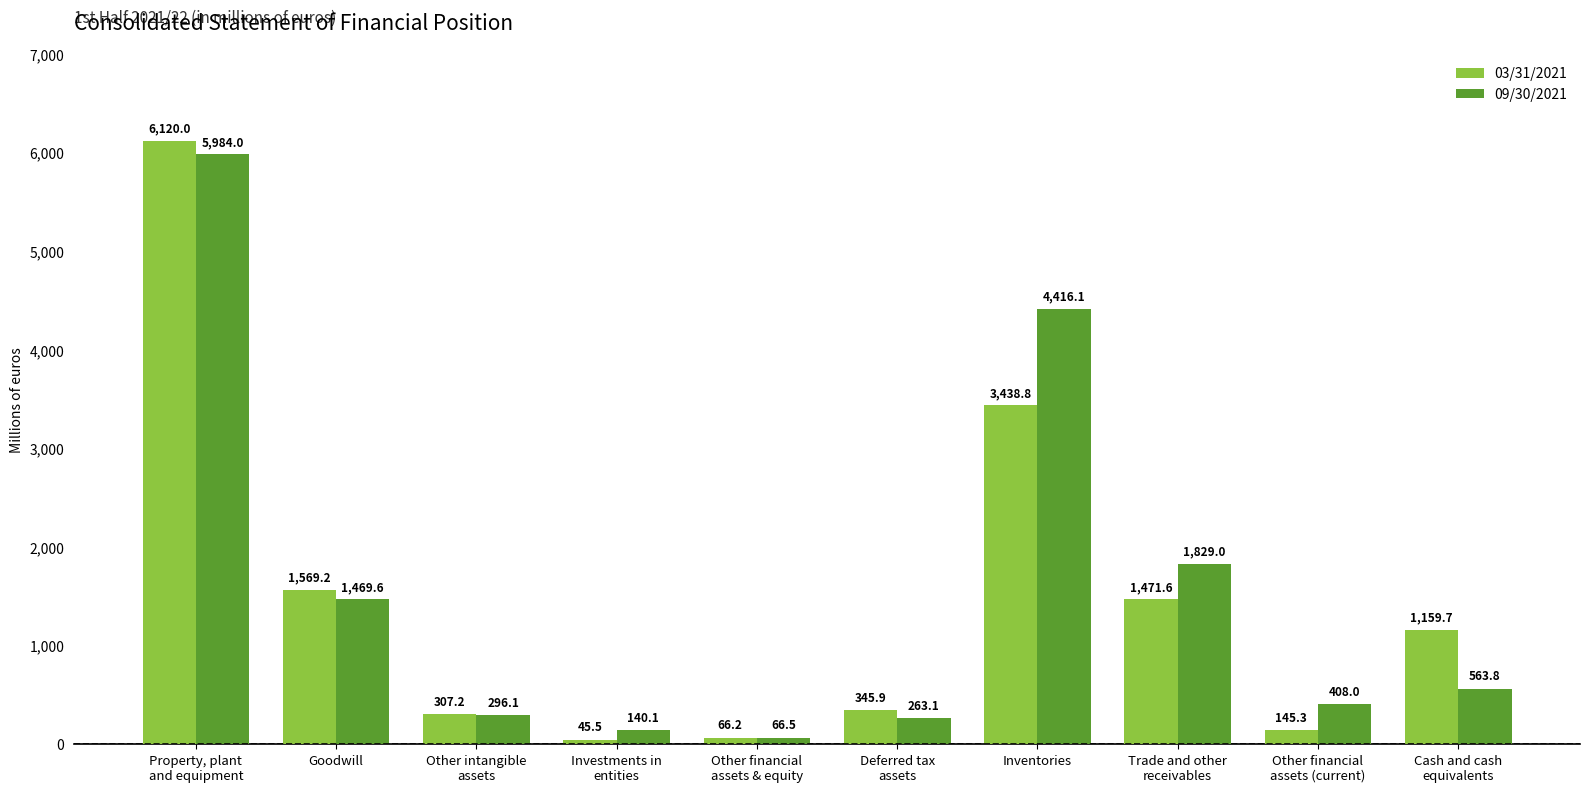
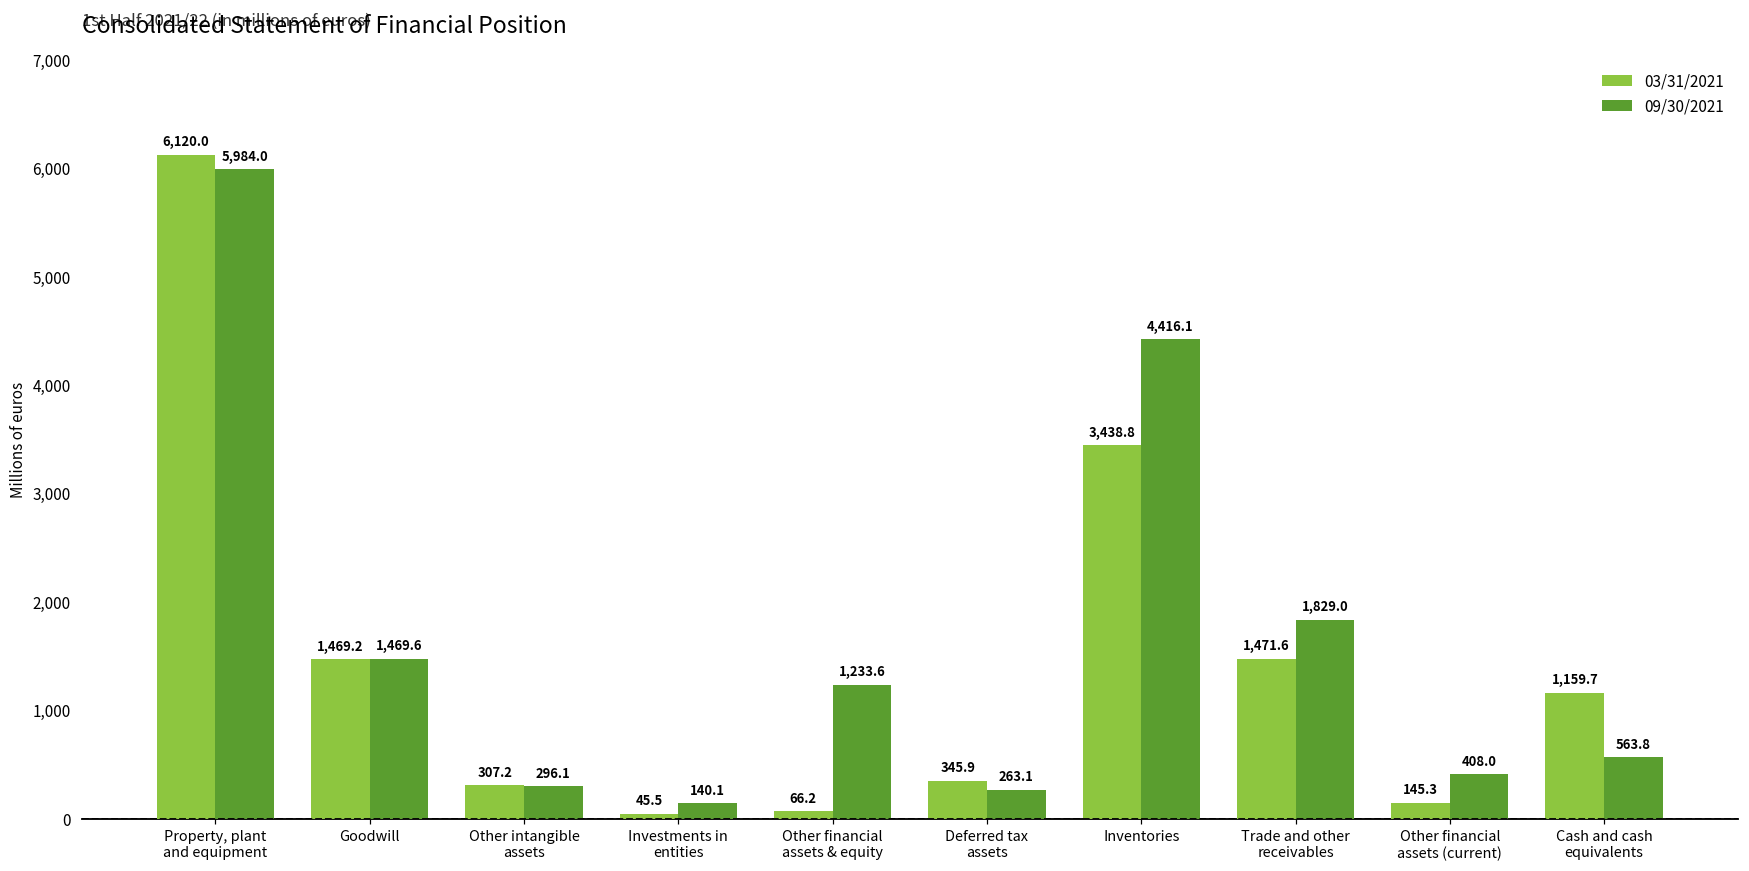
03/31/2021, Goodwill: 1,569.2 -> 1,469.2
09/30/2021, Other financial assets & equity: 66.5 -> 1,233.6
